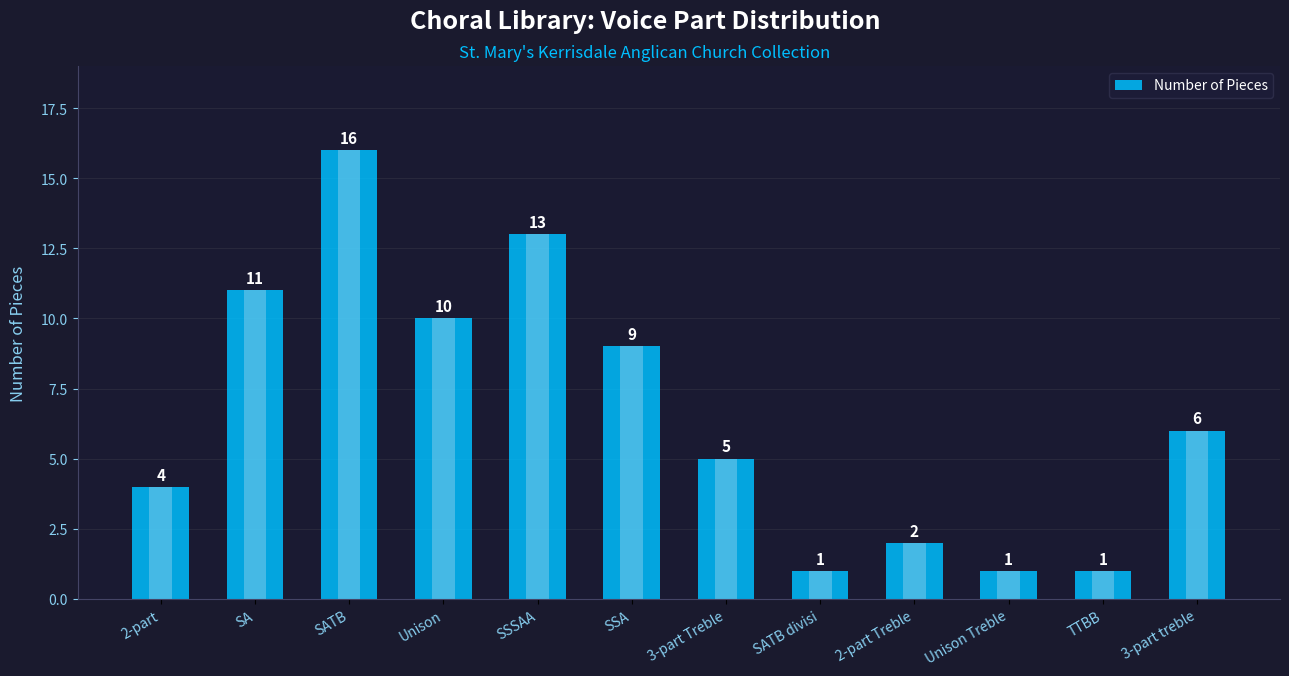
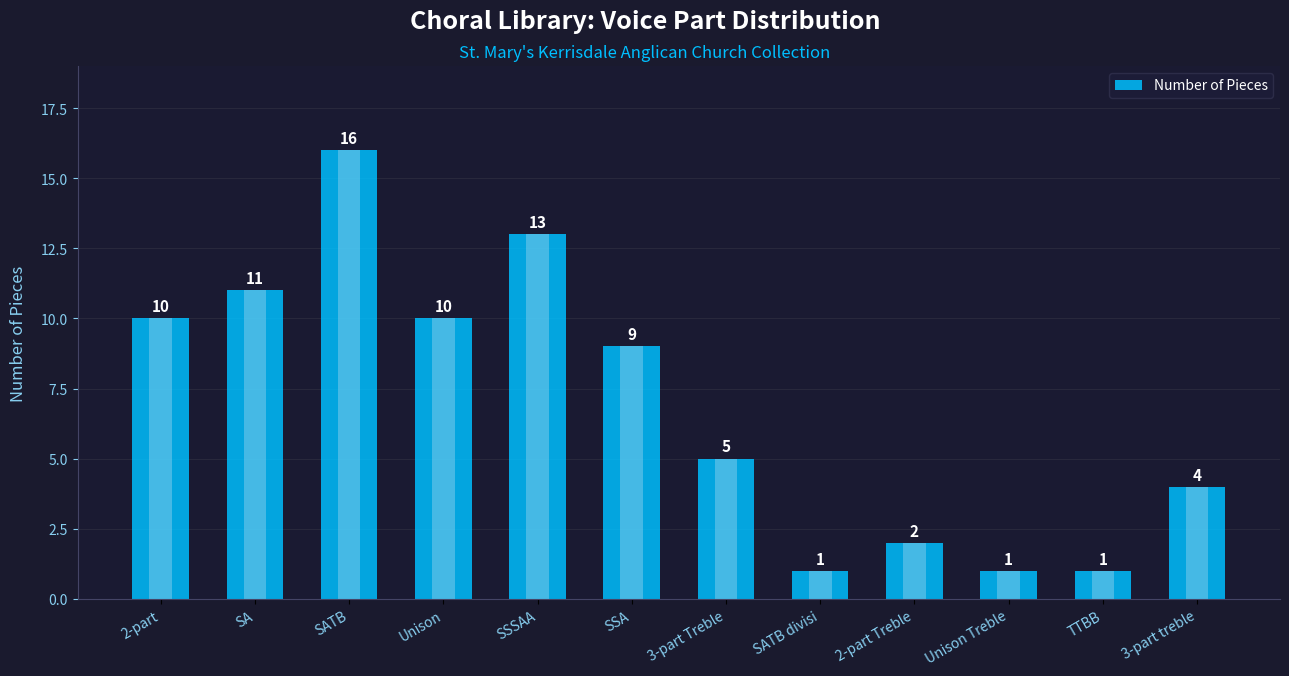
2-part: 4 -> 10
3-part treble: 6 -> 4
